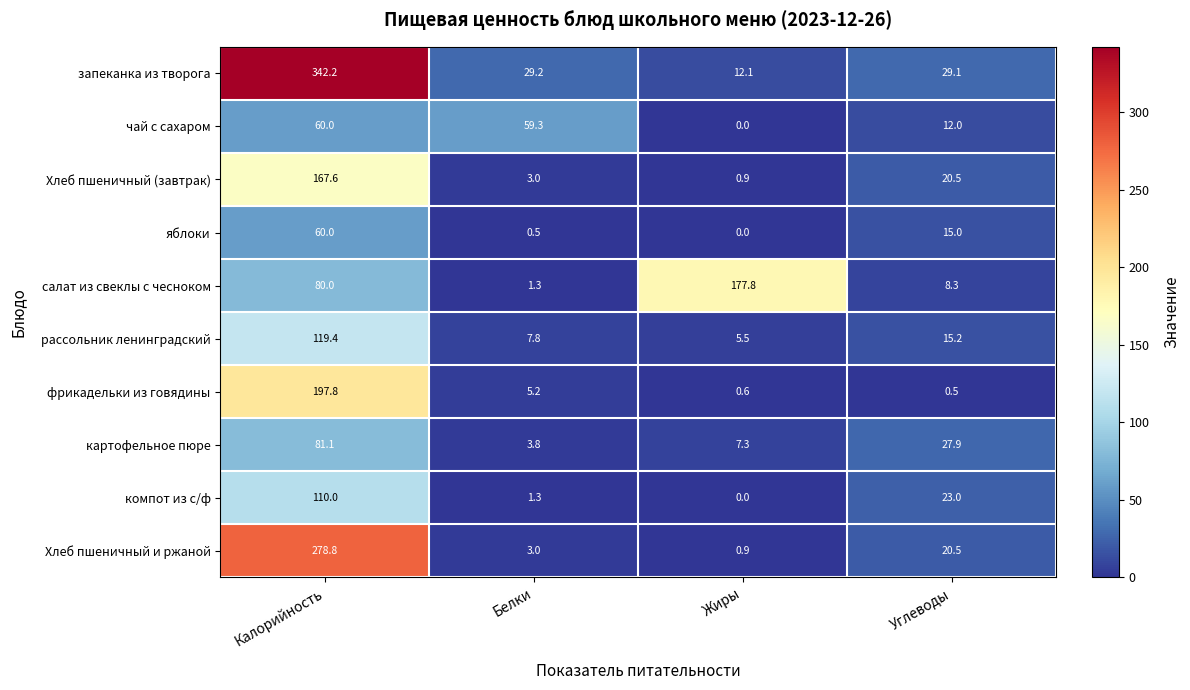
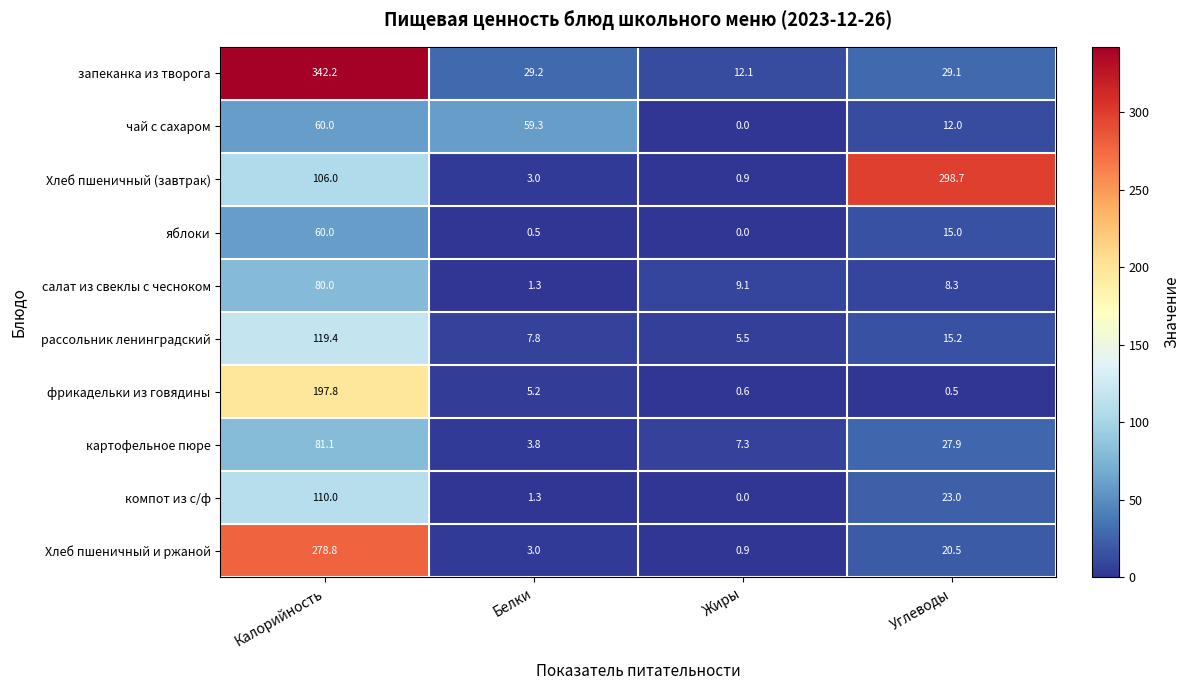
Хлеб пшеничный (завтрак), Калорийность: 167.6 -> 106.0
Хлеб пшеничный (завтрак), Углеводы: 20.5 -> 298.7
салат из свеклы с чесноком, Жиры: 177.8 -> 9.1
